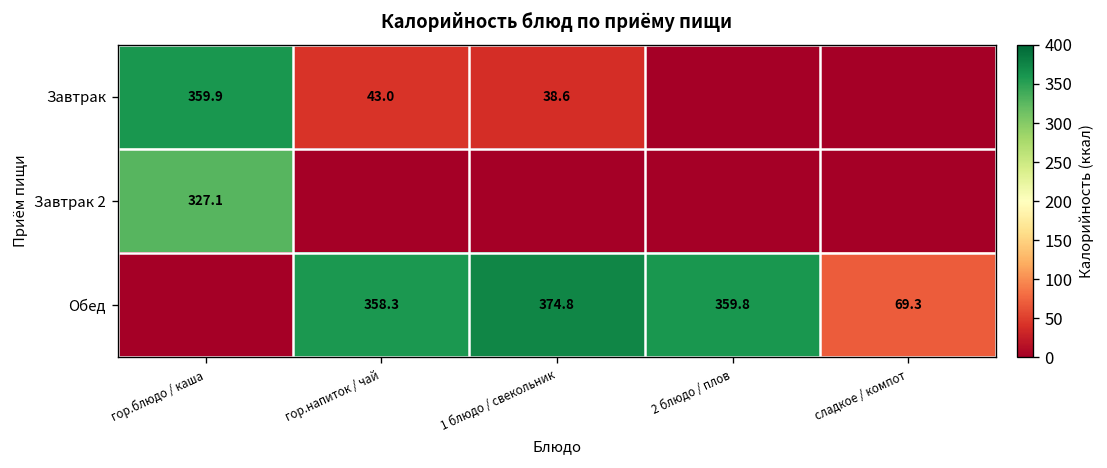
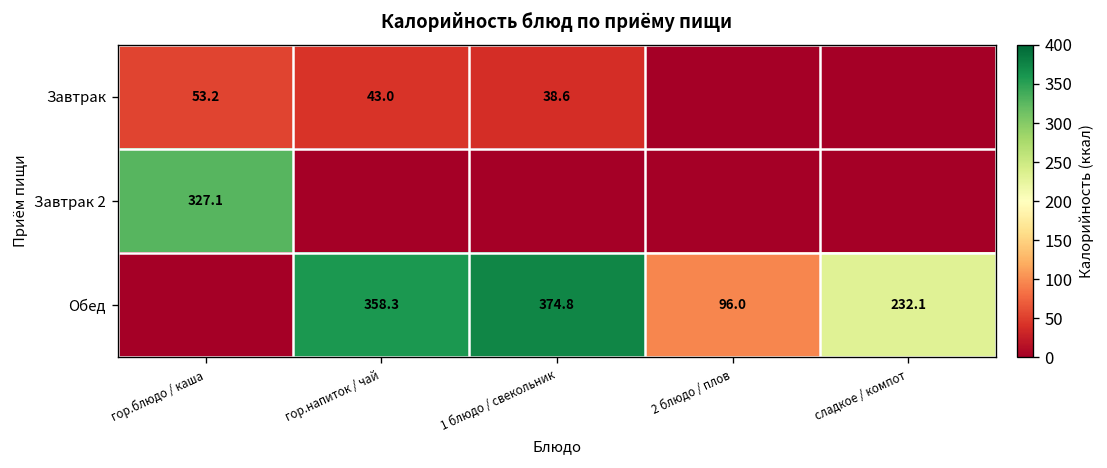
Завтрак, гор.блюдо / каша: 359.9 -> 53.2
Обед, 2 блюдо / плов: 359.8 -> 96.0
Обед, сладкое / компот: 69.3 -> 232.1
